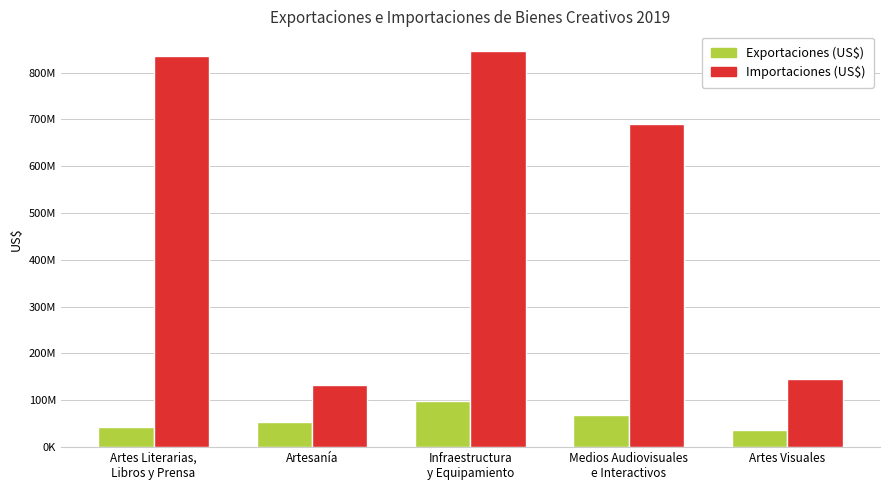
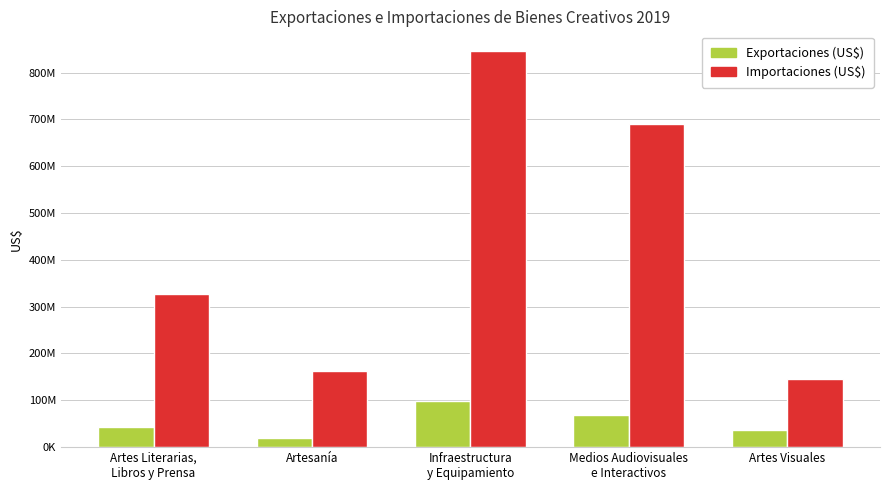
Importaciones (US$), Artes Literarias, Libros y Prensa: 830000000 -> 330000000
Exportaciones (US$), Artesanía: 50000000 -> 20000000
Importaciones (US$), Artesanía: 130000000 -> 160000000
